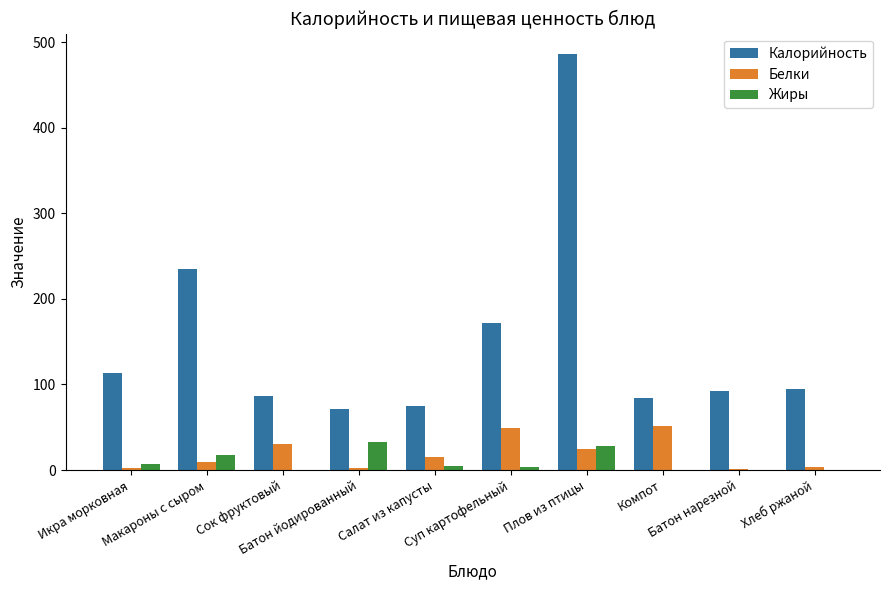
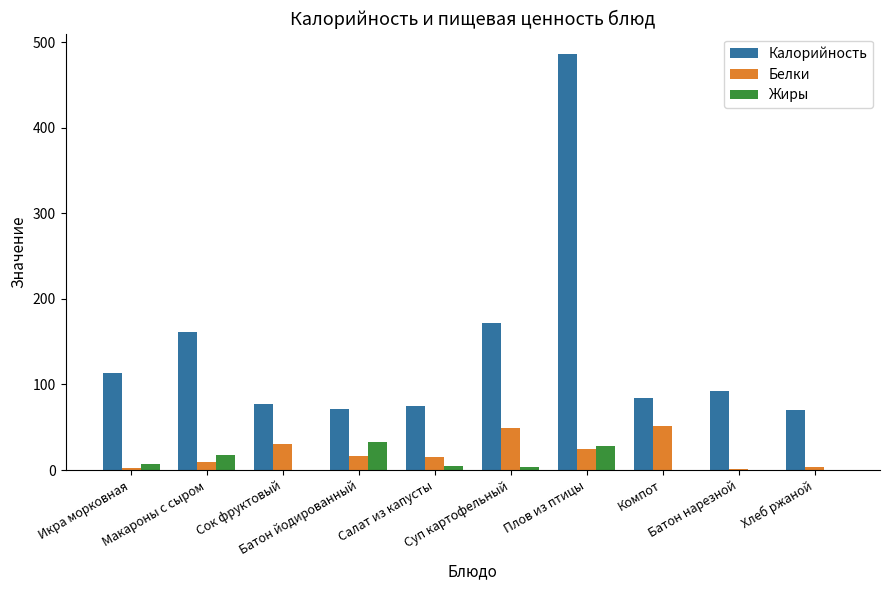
Калорийность, Макароны с сыром: 240 -> 160
Калорийность, Сок фруктовый: 90 -> 80
Белки, Батон йодированный: 0 -> 20
Калорийность, Хлеб ржаной: 90 -> 70
